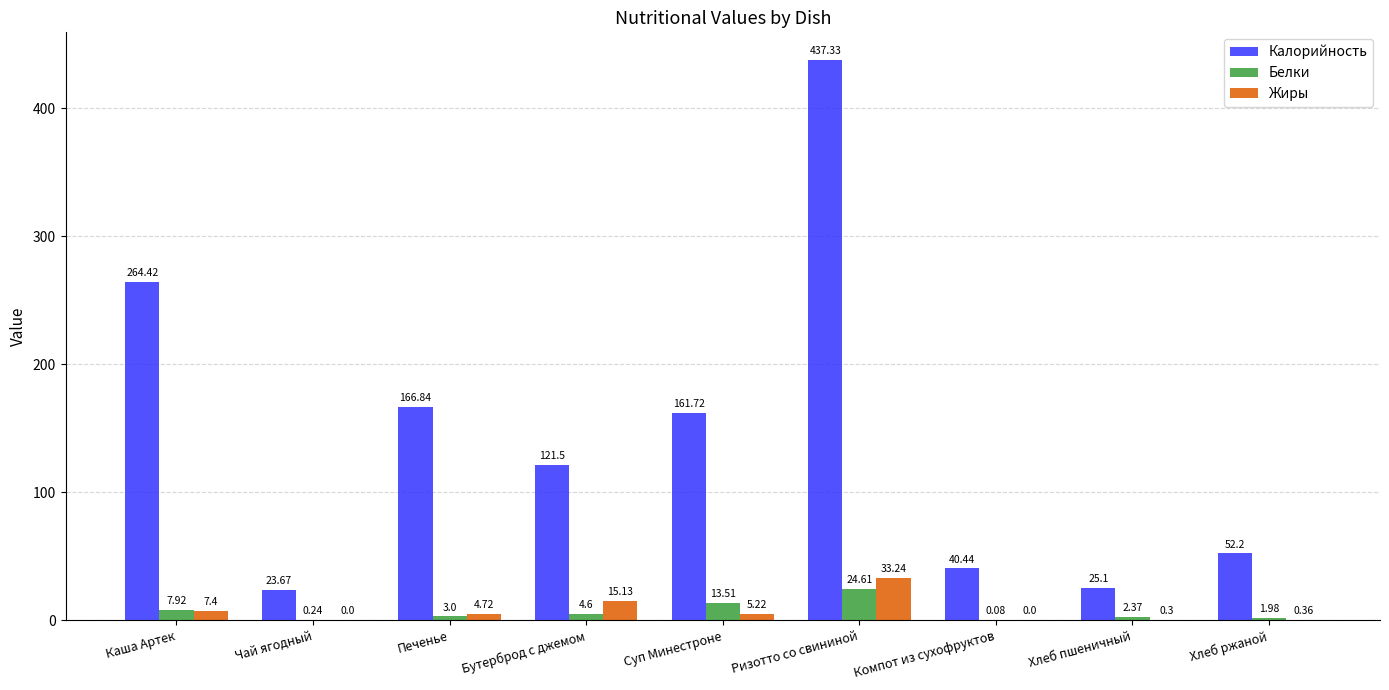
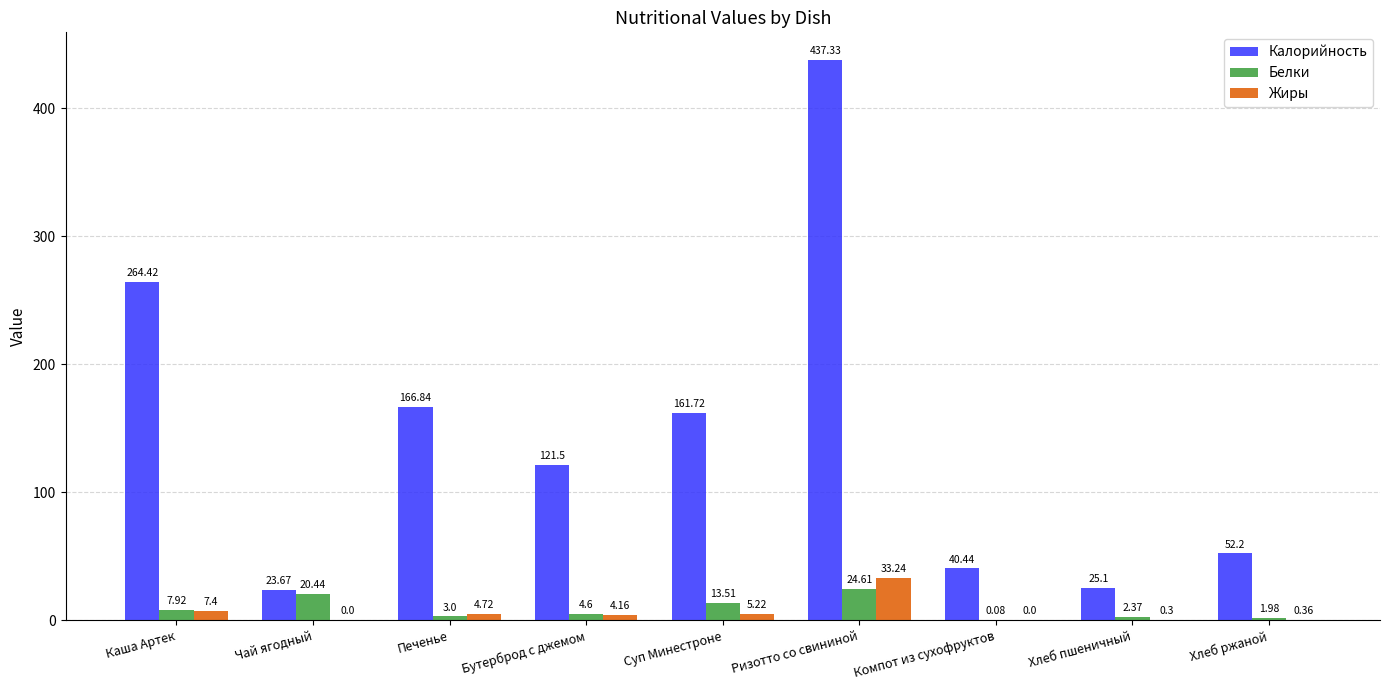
Белки, Чай ягодный: 0.24 -> 20.44
Жиры, Бутерброд с джемом: 15.13 -> 4.16
